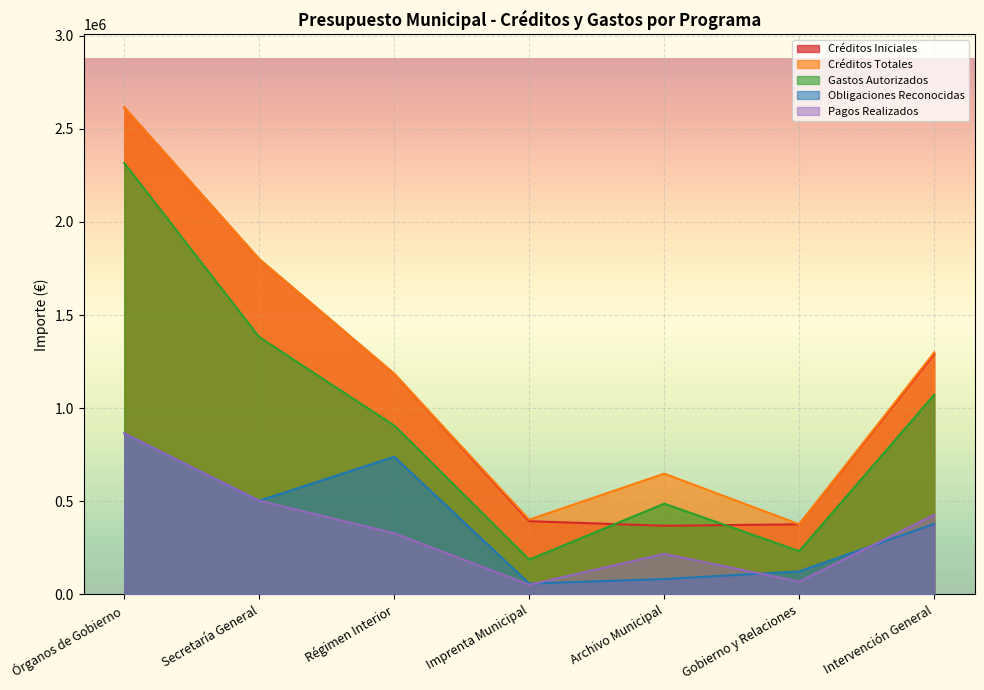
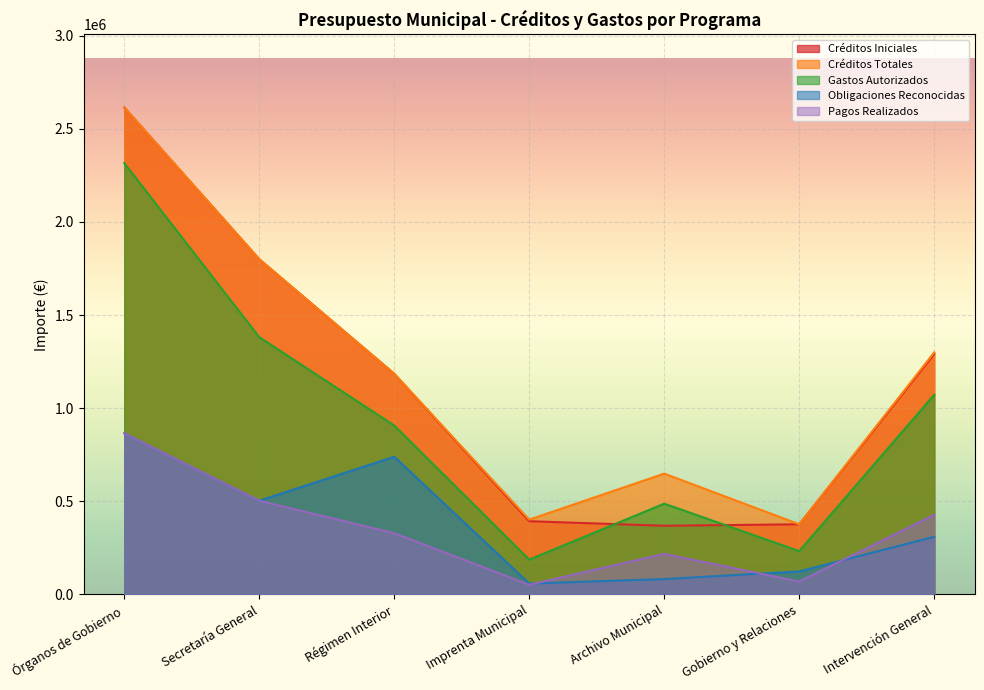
Obligaciones Reconocidas, Intervención General: 380000 -> 310000
